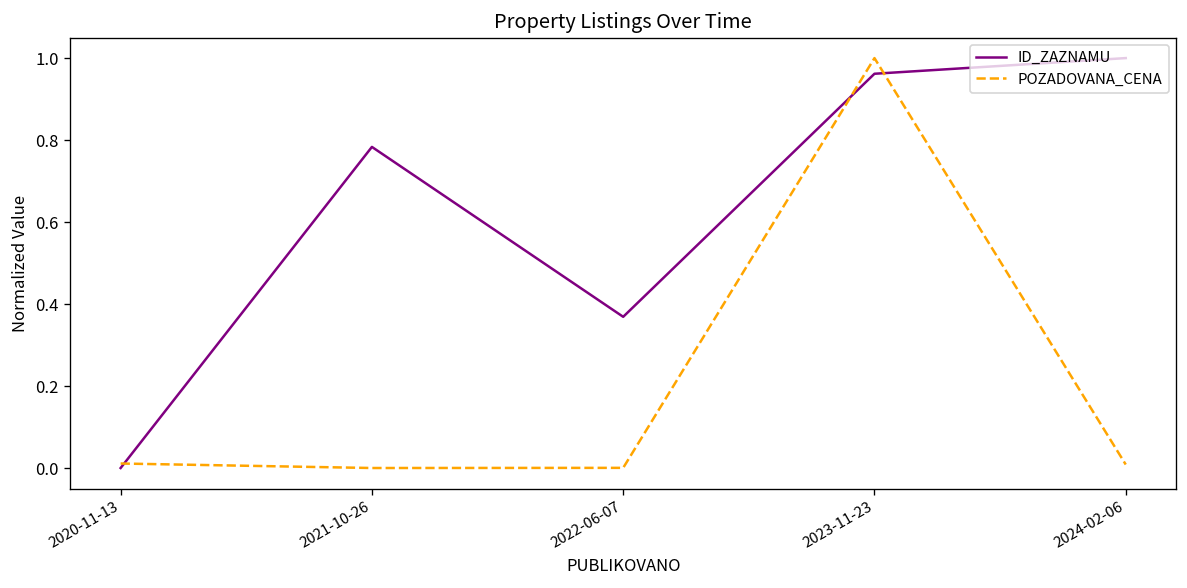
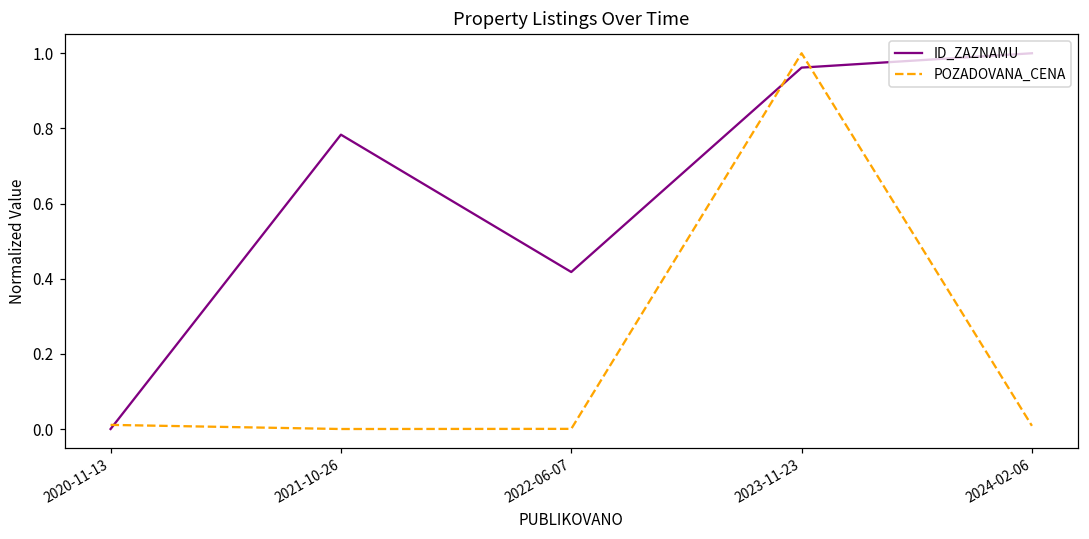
ID_ZAZNAMU, 2022-06-07: 0.37 -> 0.42
